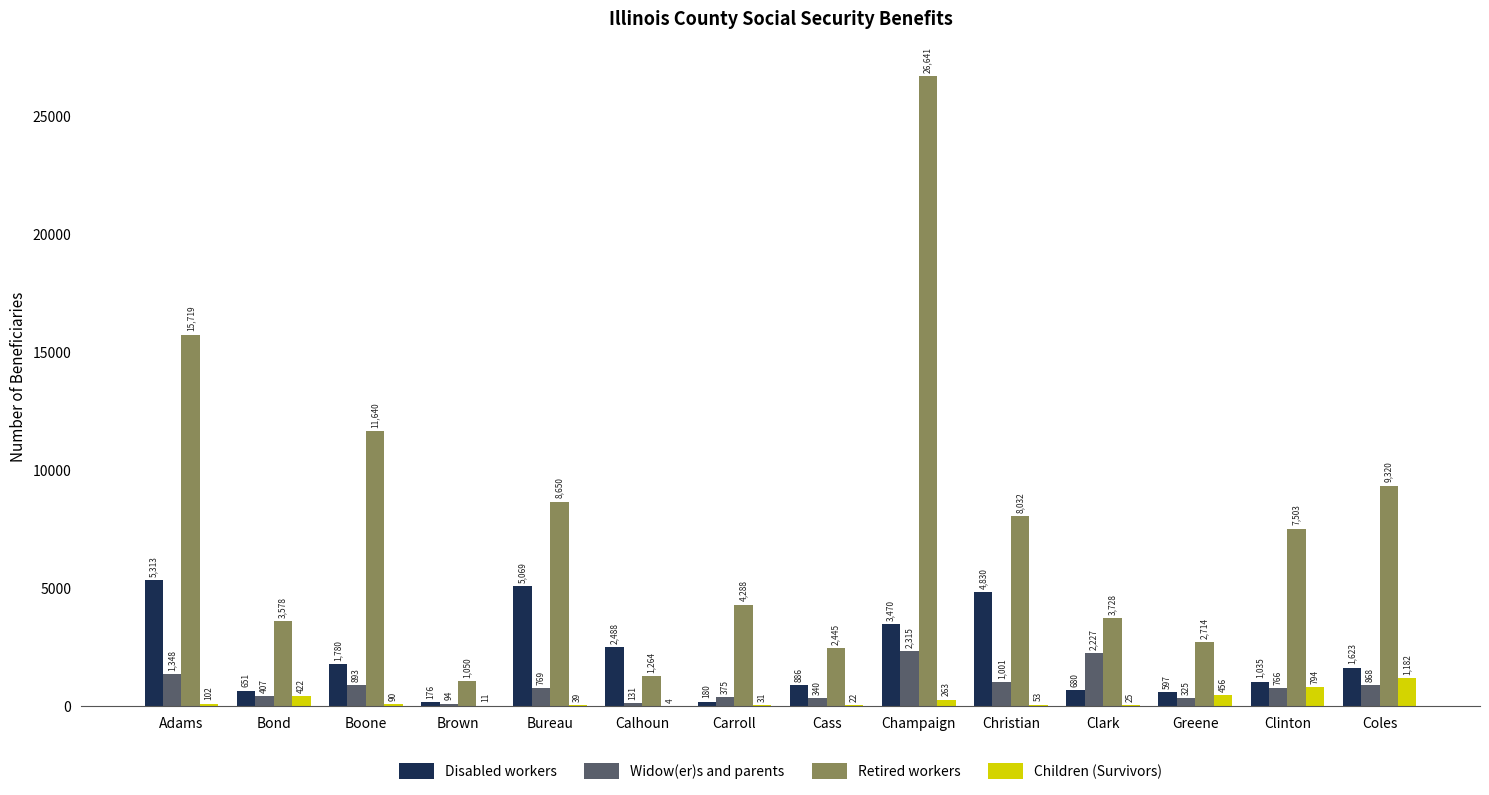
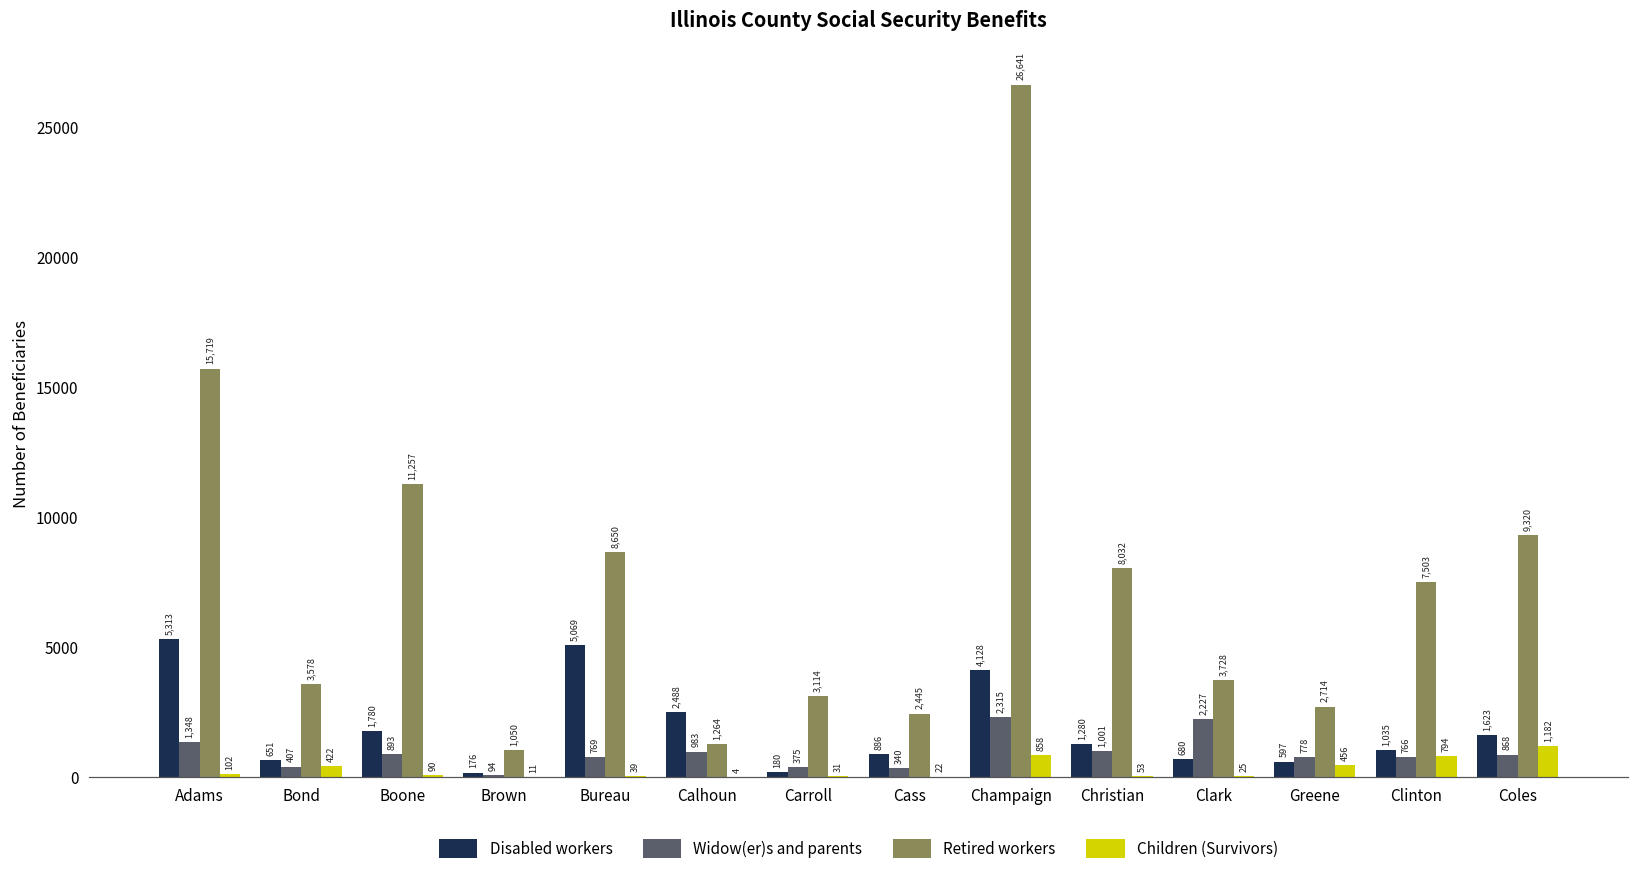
Retired workers, Boone: 11,640 -> 11,257
Widow(er)s and parents, Calhoun: 131 -> 983
Retired workers, Carroll: 4,288 -> 3,114
Disabled workers, Champaign: 3,470 -> 4,128
Children (Survivors), Champaign: 263 -> 858
Disabled workers, Christian: 4,830 -> 1,280
Widow(er)s and parents, Greene: 325 -> 778
